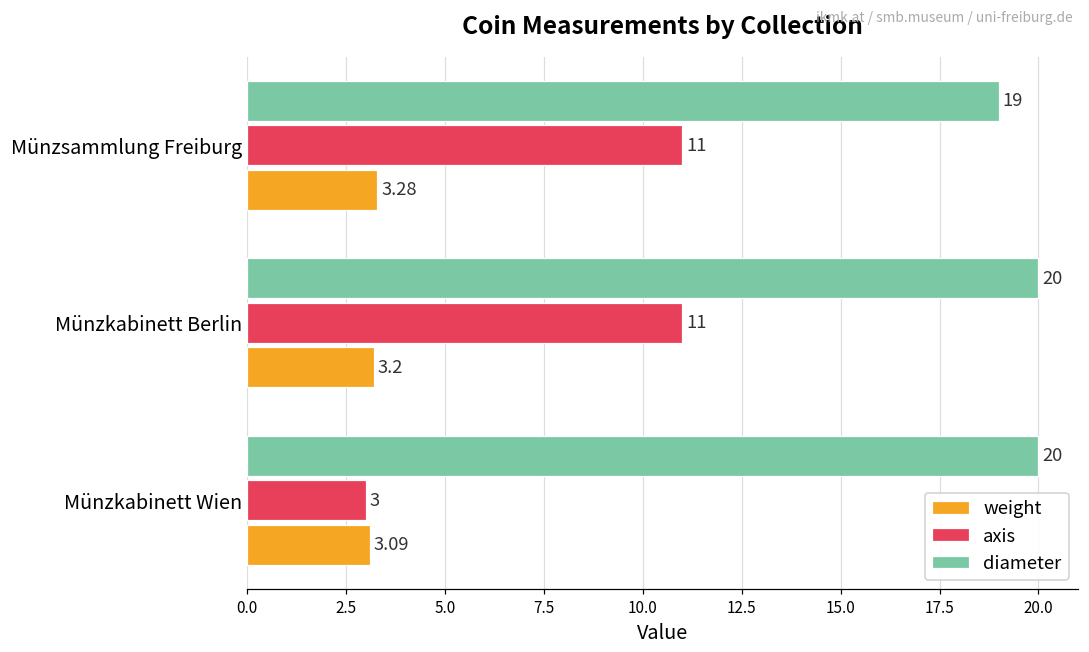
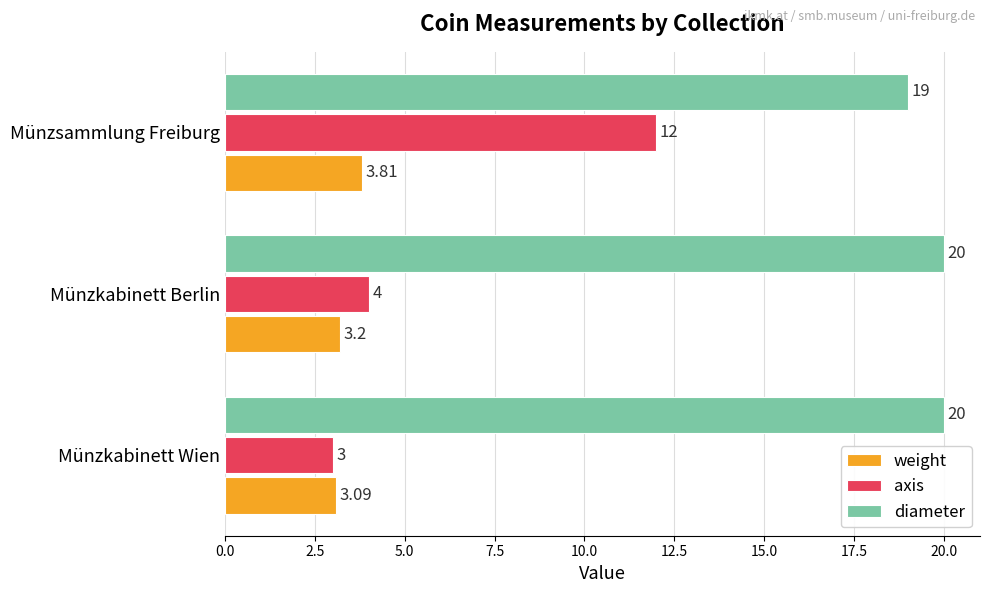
axis, Münzsammlung Freiburg: 11 -> 12
weight, Münzsammlung Freiburg: 3.28 -> 3.81
axis, Münzkabinett Berlin: 11 -> 4
